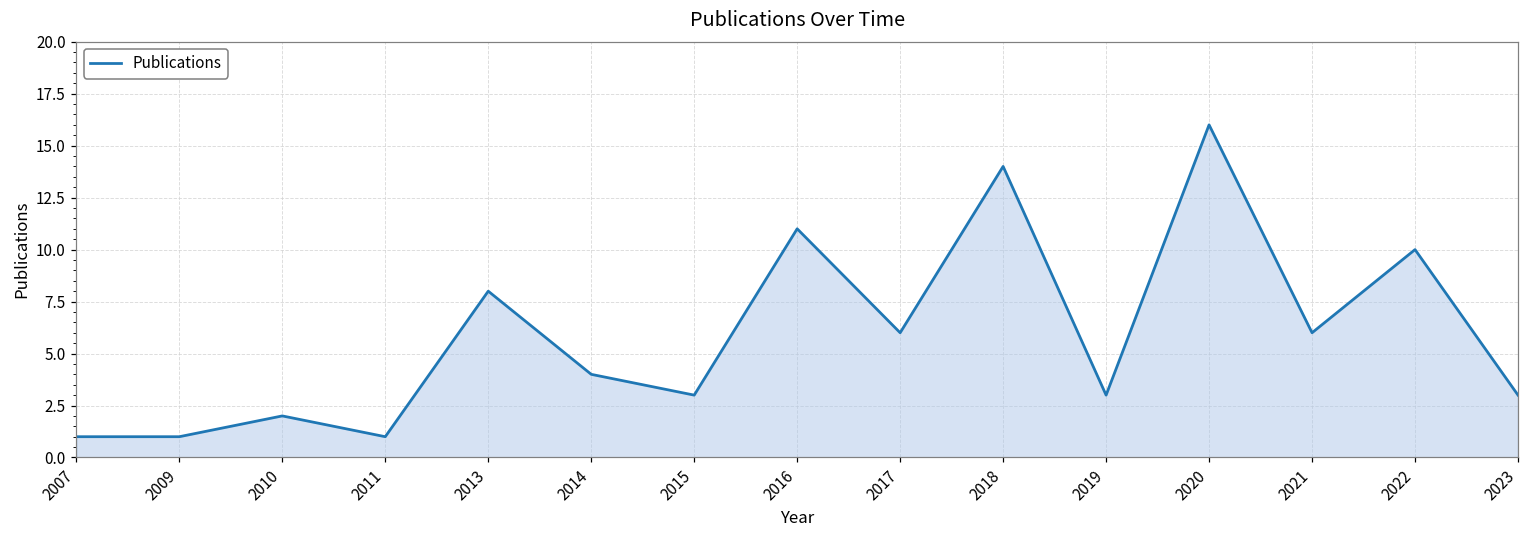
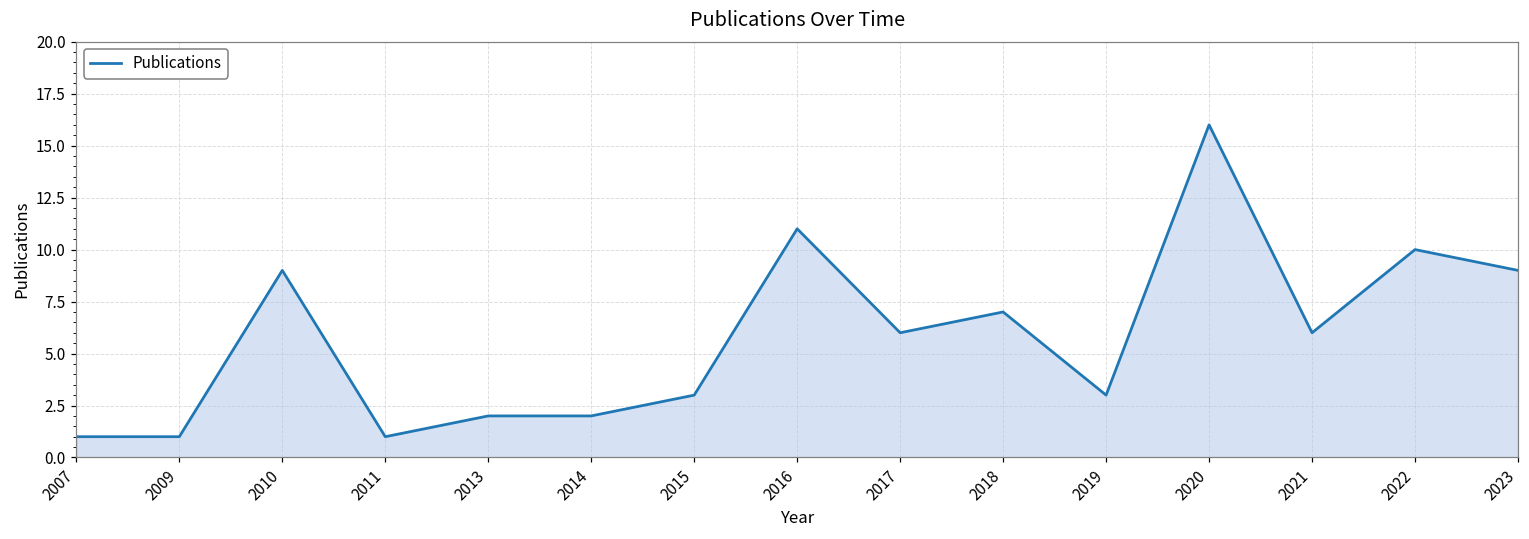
2010: 2 -> 9
2013: 8 -> 2
2014: 4 -> 2
2018: 14 -> 7
2023: 3 -> 9
